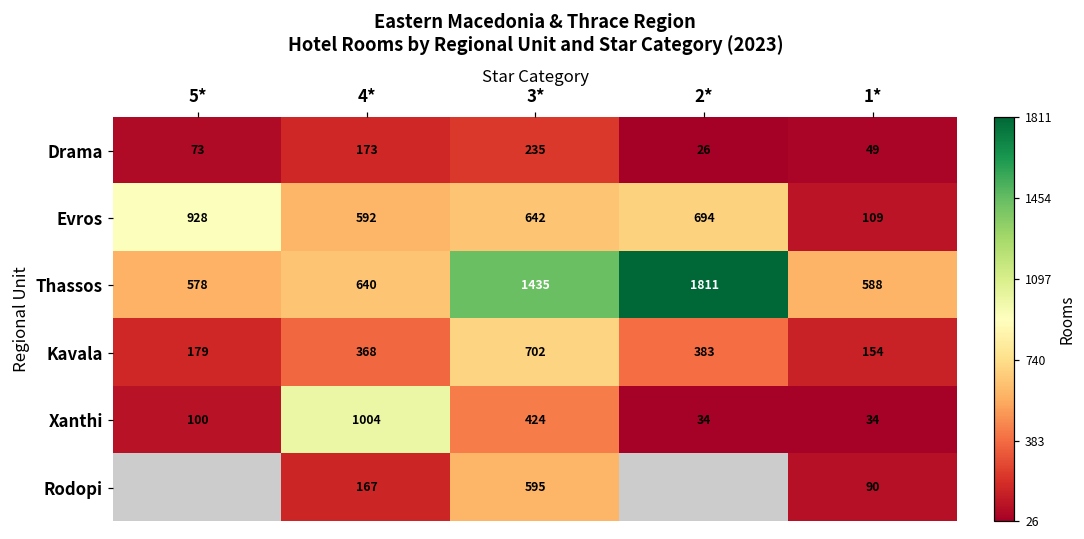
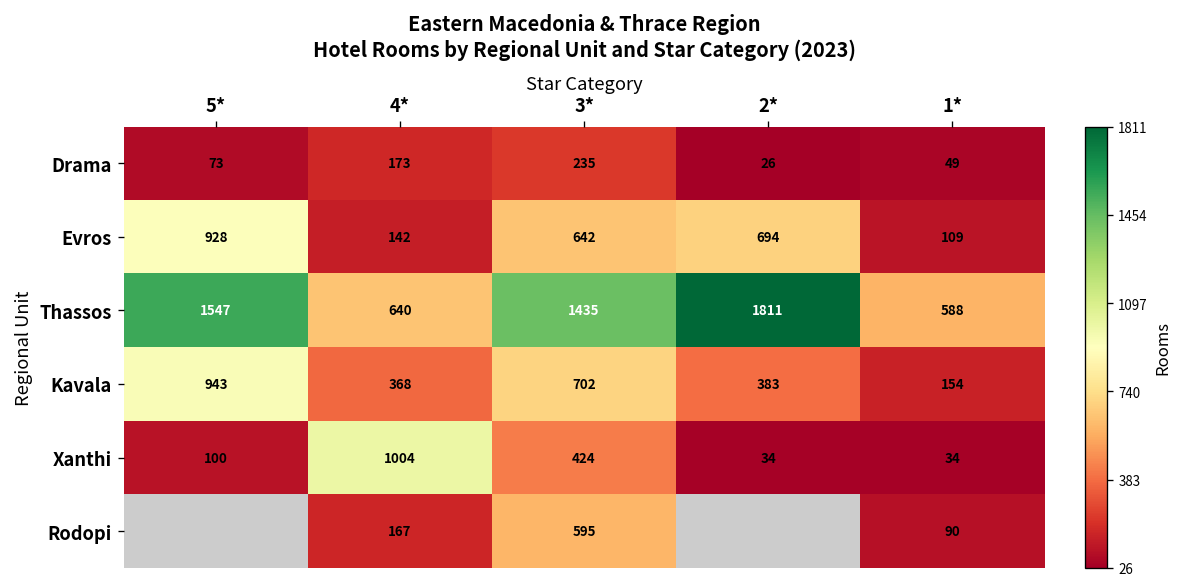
Evros, 4*: 592 -> 142
Thassos, 5*: 578 -> 1547
Kavala, 5*: 179 -> 943
